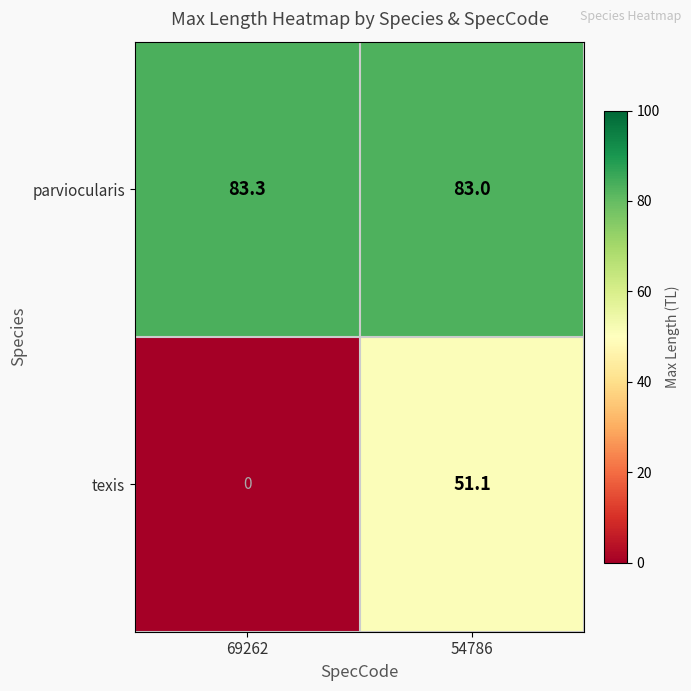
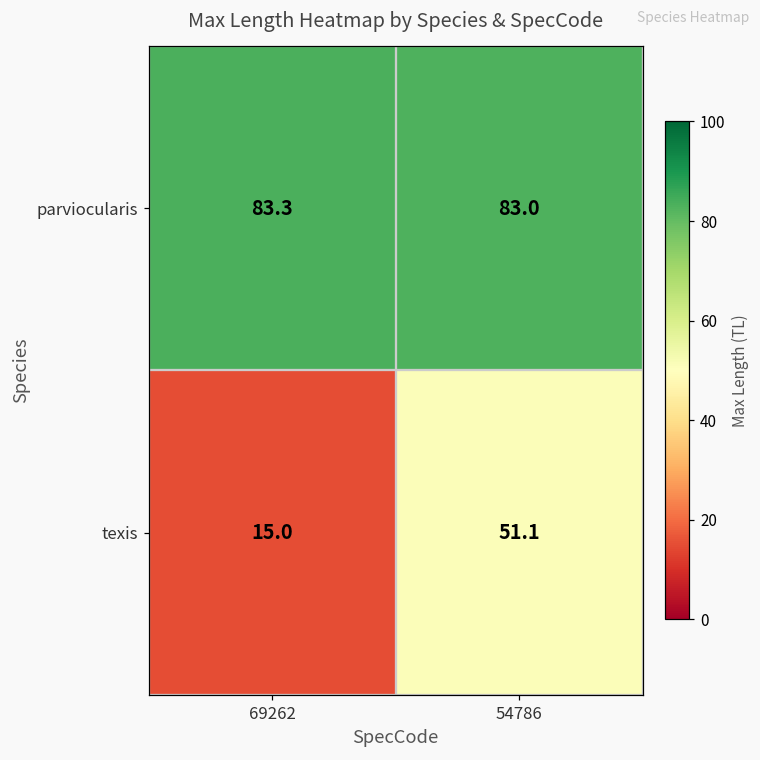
texis, 69262: 0 -> 15.0
